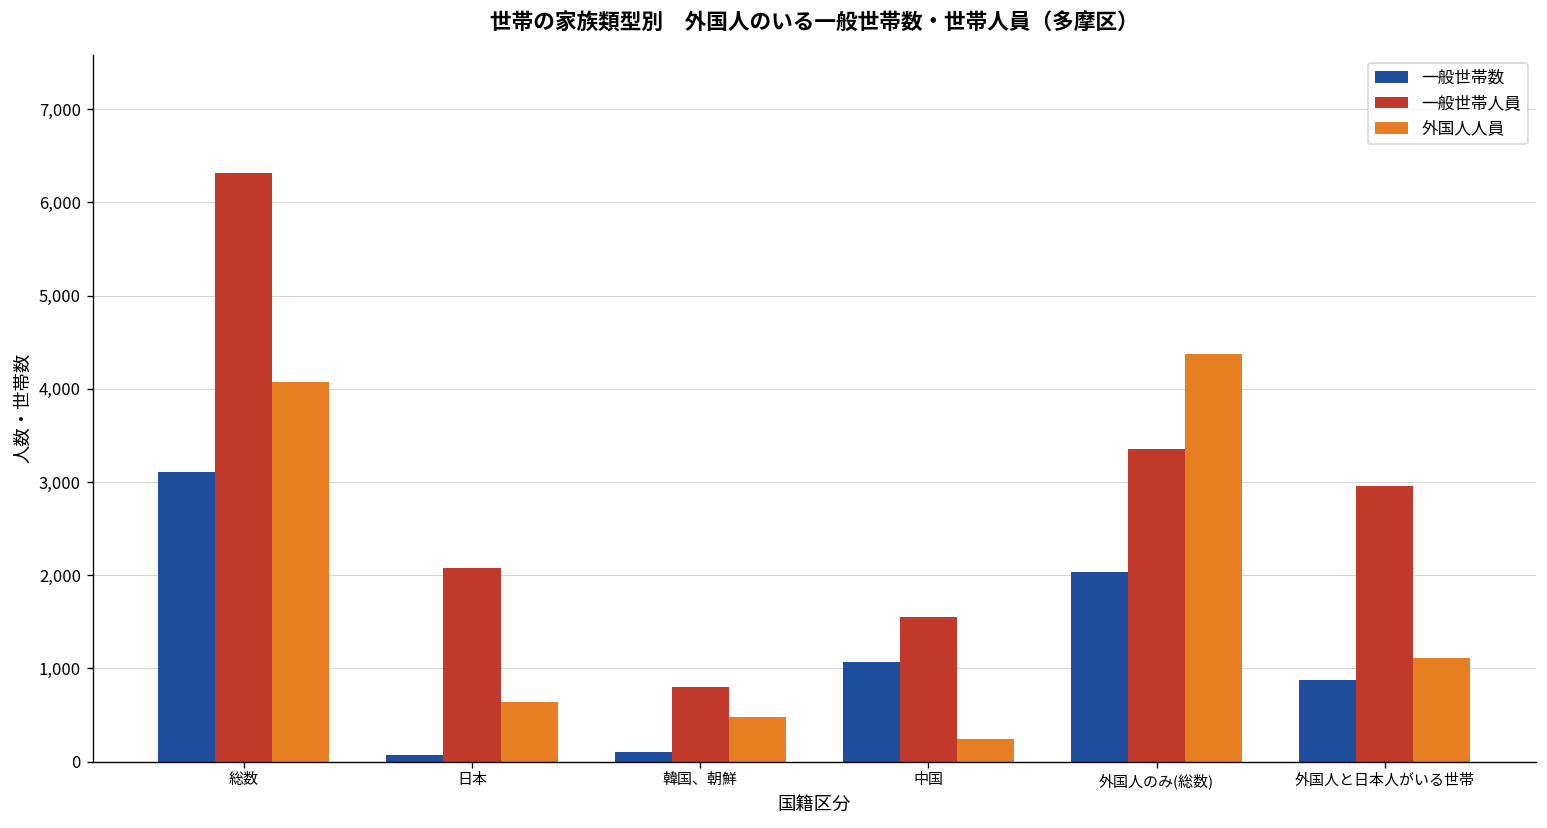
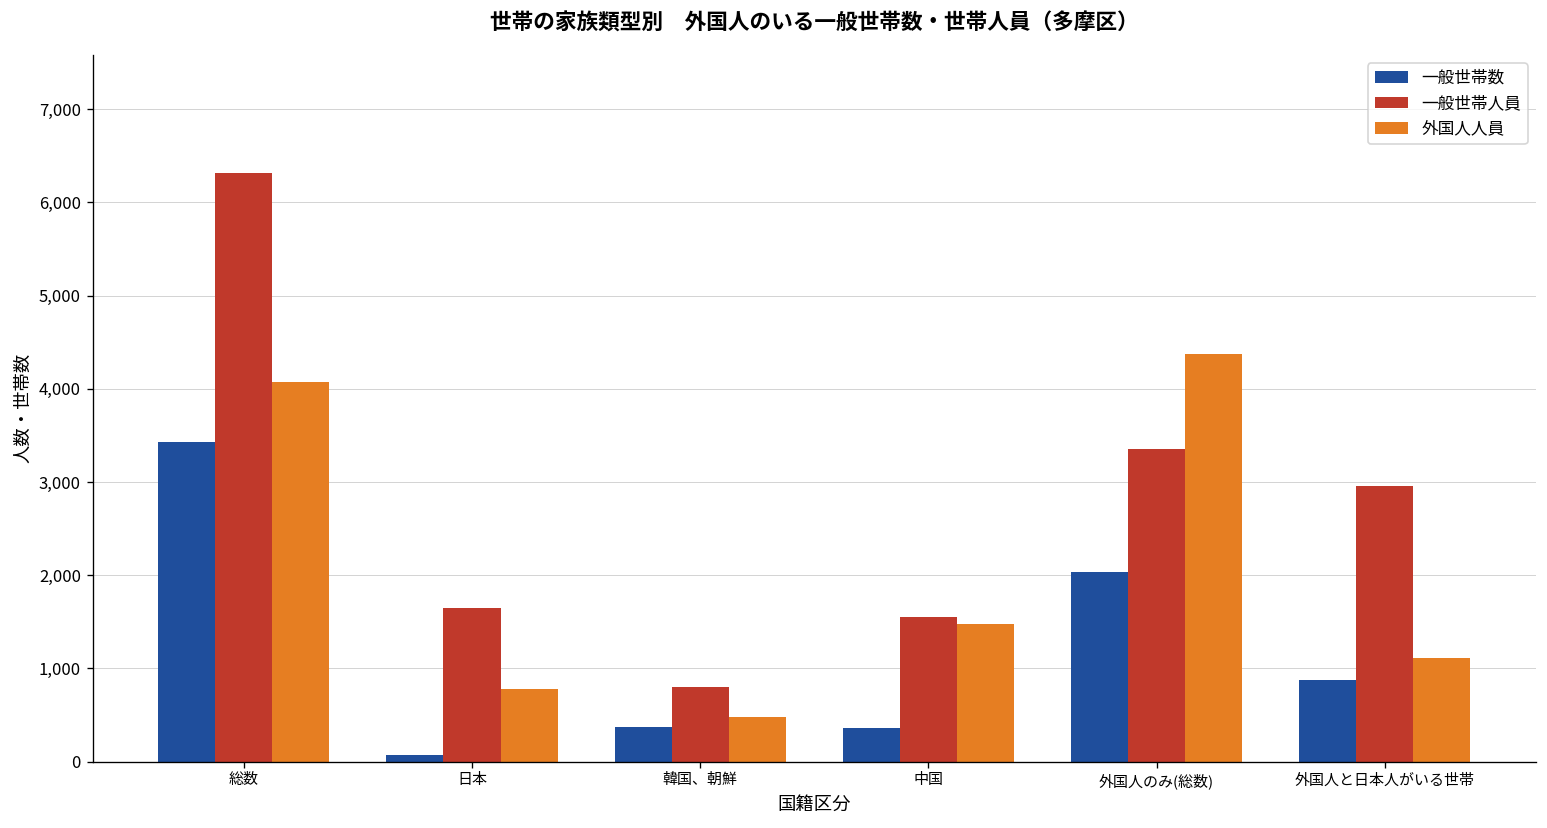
一般世帯数, 総数: 3,100 -> 3,400
一般世帯人員, 日本: 2,100 -> 1,700
外国人人員, 日本: 600 -> 800
一般世帯数, 韓国、朝鮮: 100 -> 400
一般世帯数, 中国: 1,100 -> 400
外国人人員, 中国: 200 -> 1,500
